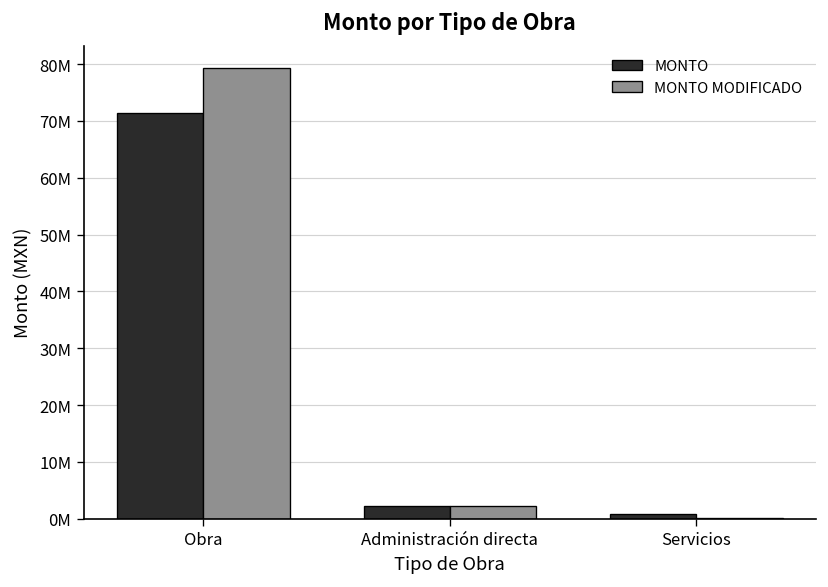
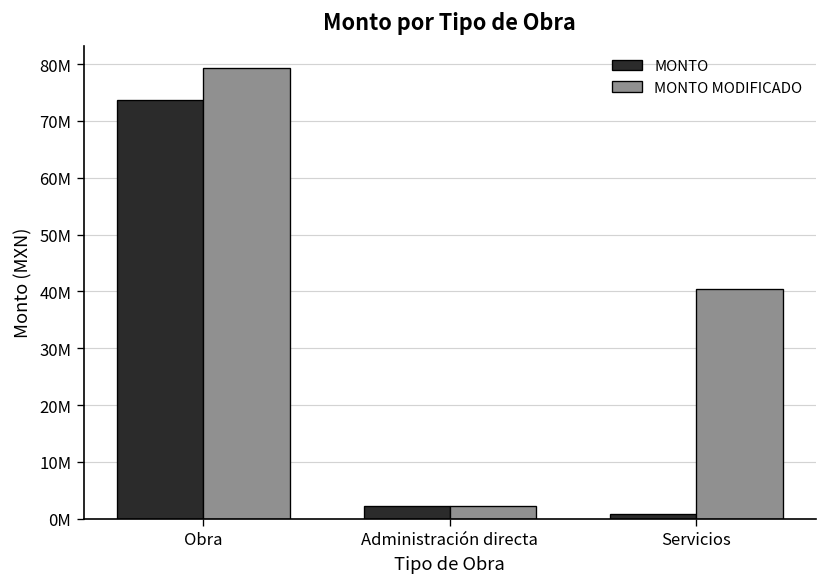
MONTO, Obra: 71000000 -> 74000000
MONTO MODIFICADO, Servicios: 0 -> 40000000
